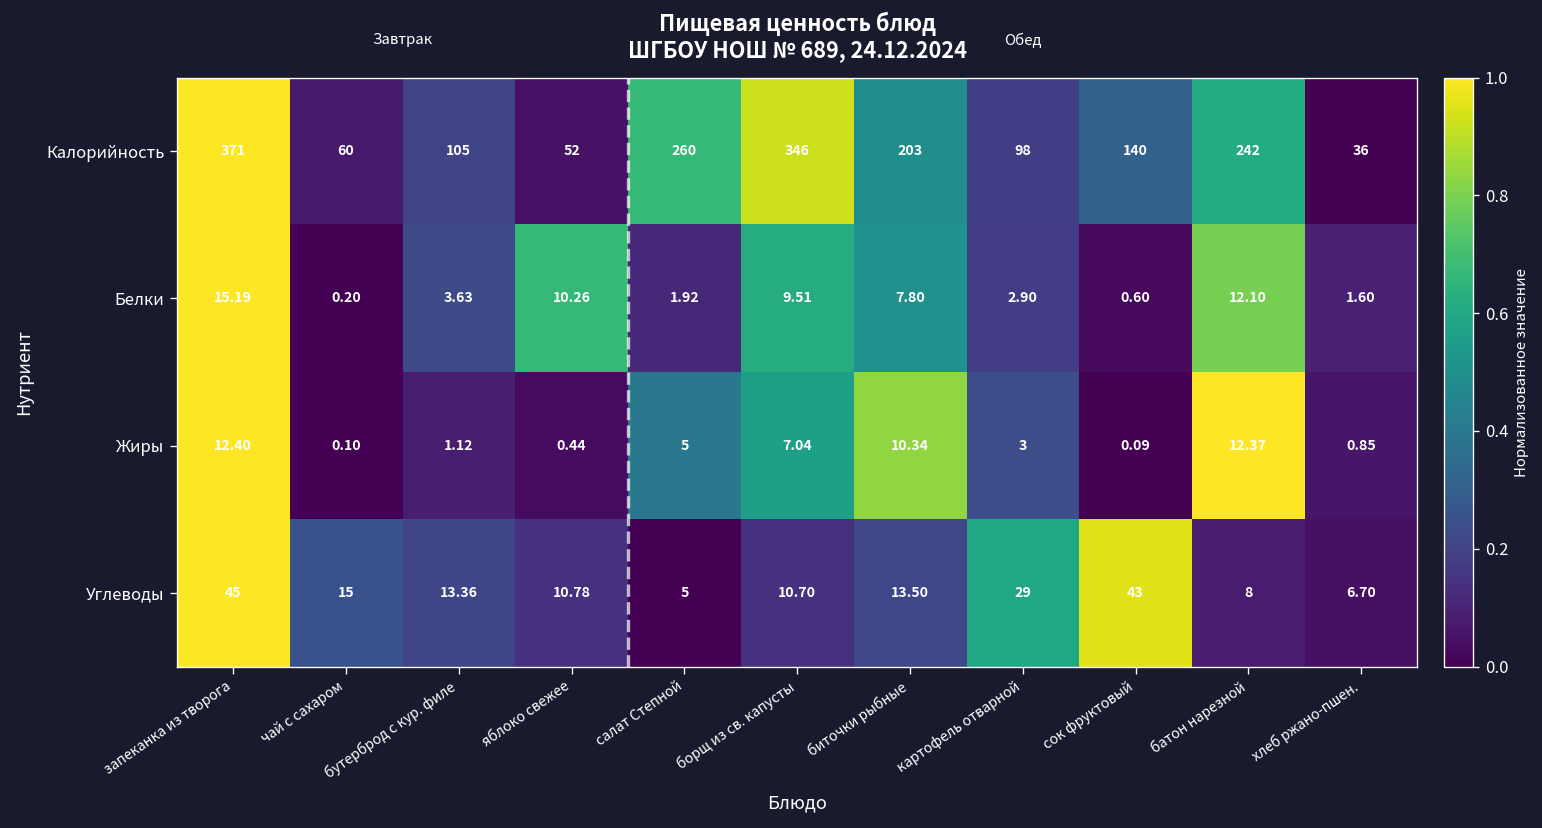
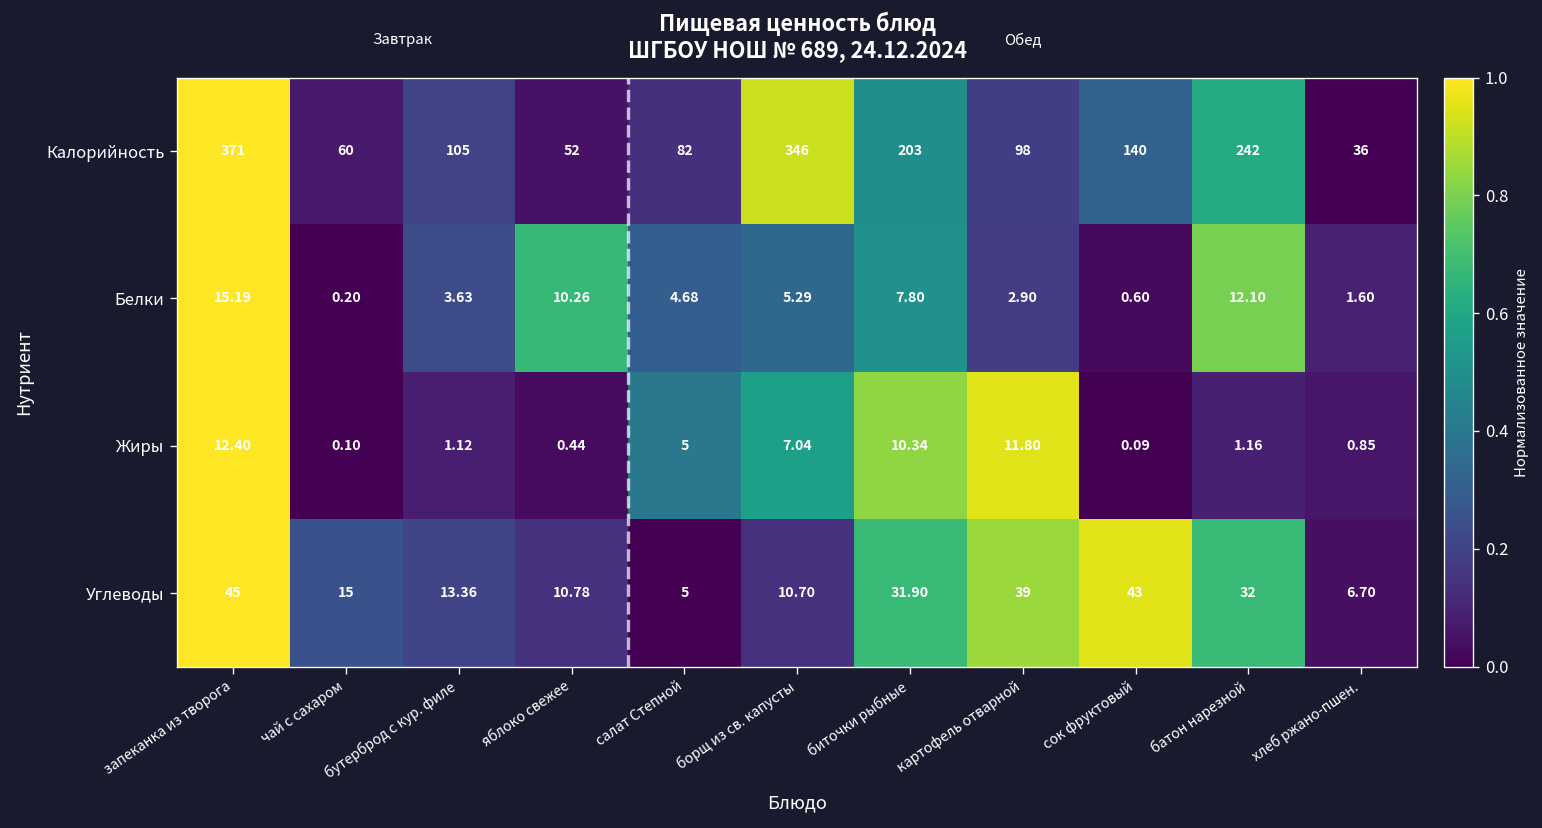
Калорийность, салат Степной: 260 -> 82
Белки, салат Степной: 1.92 -> 4.68
Белки, борщ из св. капусты: 9.51 -> 5.29
Жиры, картофель отварной: 3 -> 11.80
Жиры, батон нарезной: 12.37 -> 1.16
Углеводы, биточки рыбные: 13.50 -> 31.90
Углеводы, картофель отварной: 29 -> 39
Углеводы, батон нарезной: 8 -> 32
